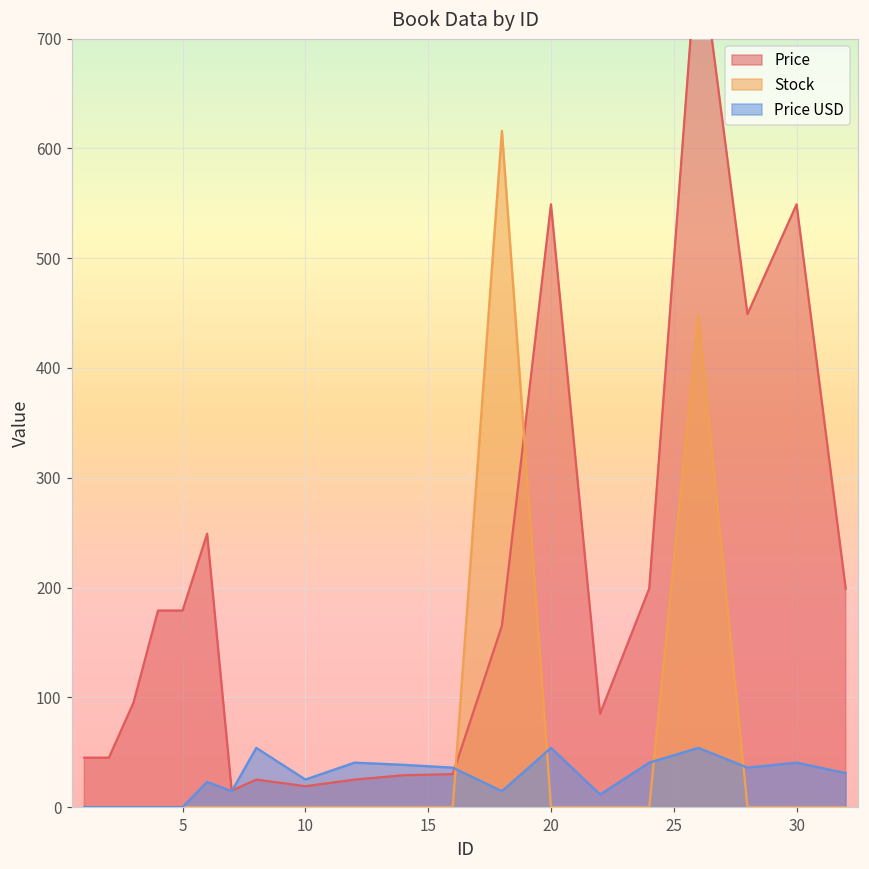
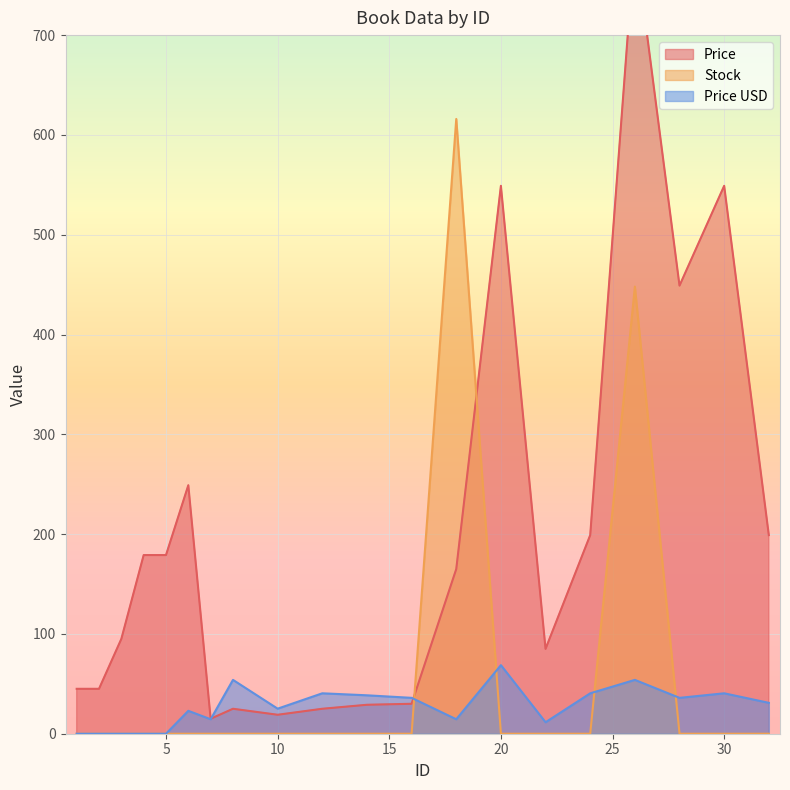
Price USD, 20: 50 -> 70
